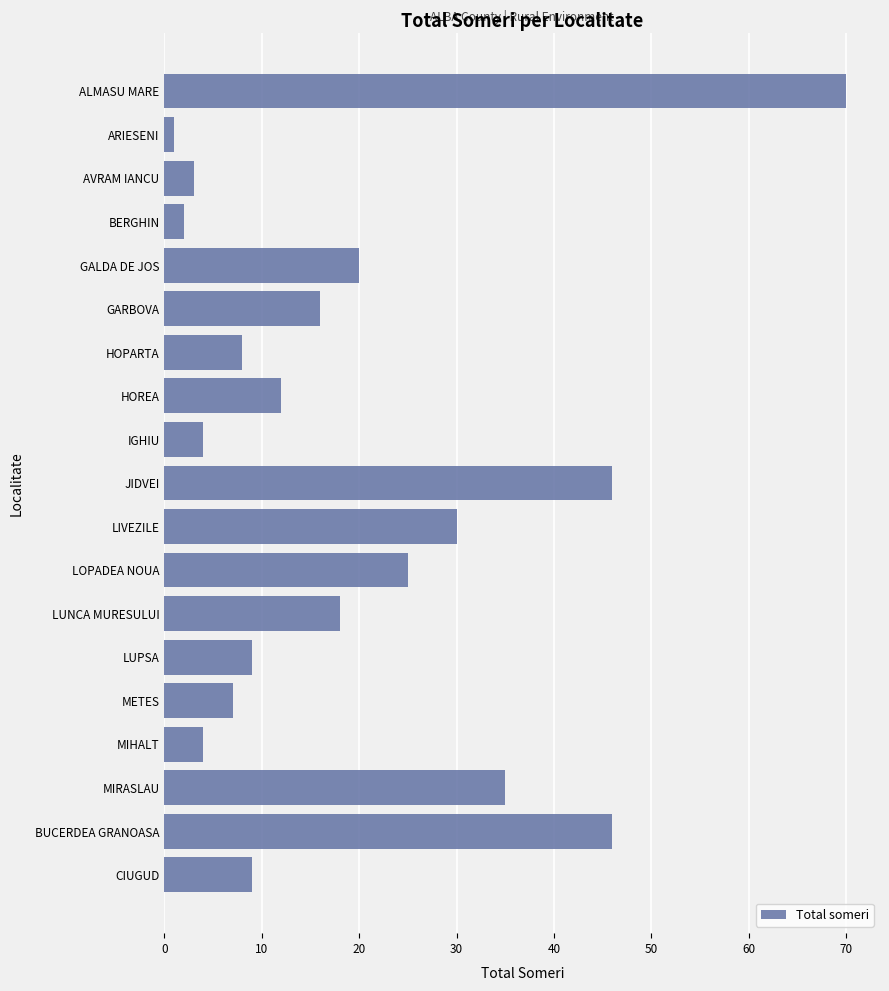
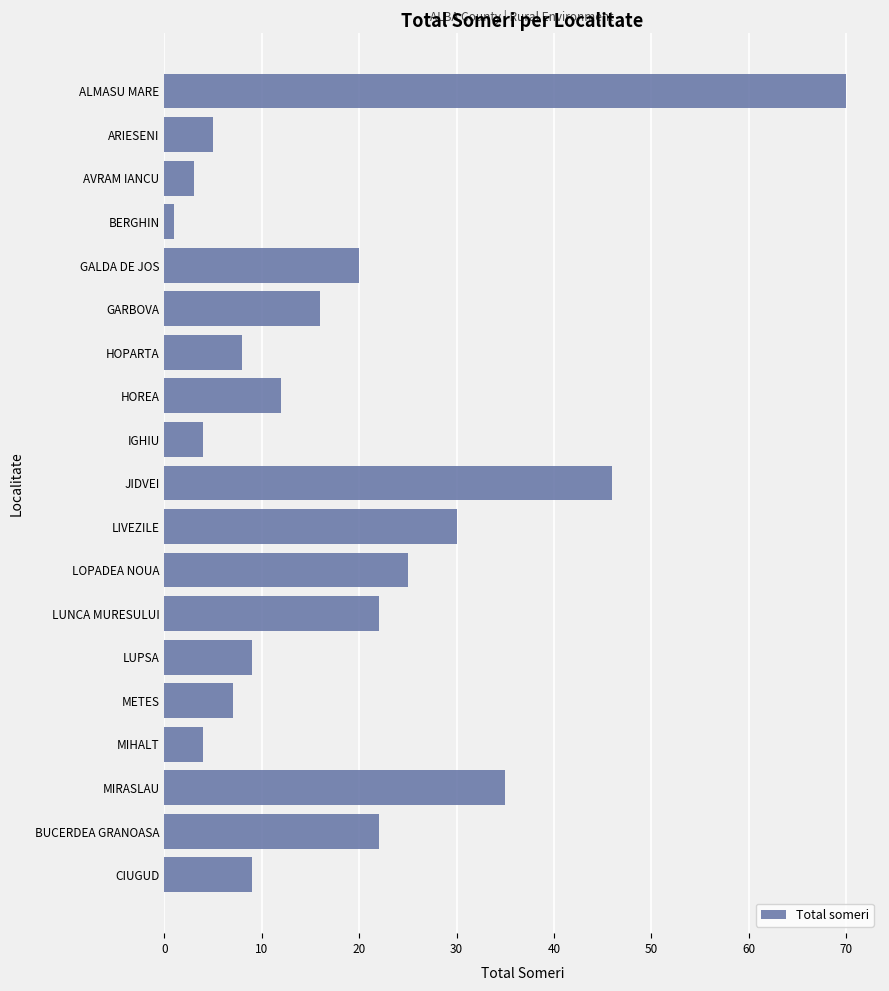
ARIESENI: 1 -> 5
BERGHIN: 2 -> 1
LUNCA MURESULUI: 18 -> 22
BUCERDEA GRANOASA: 46 -> 22
